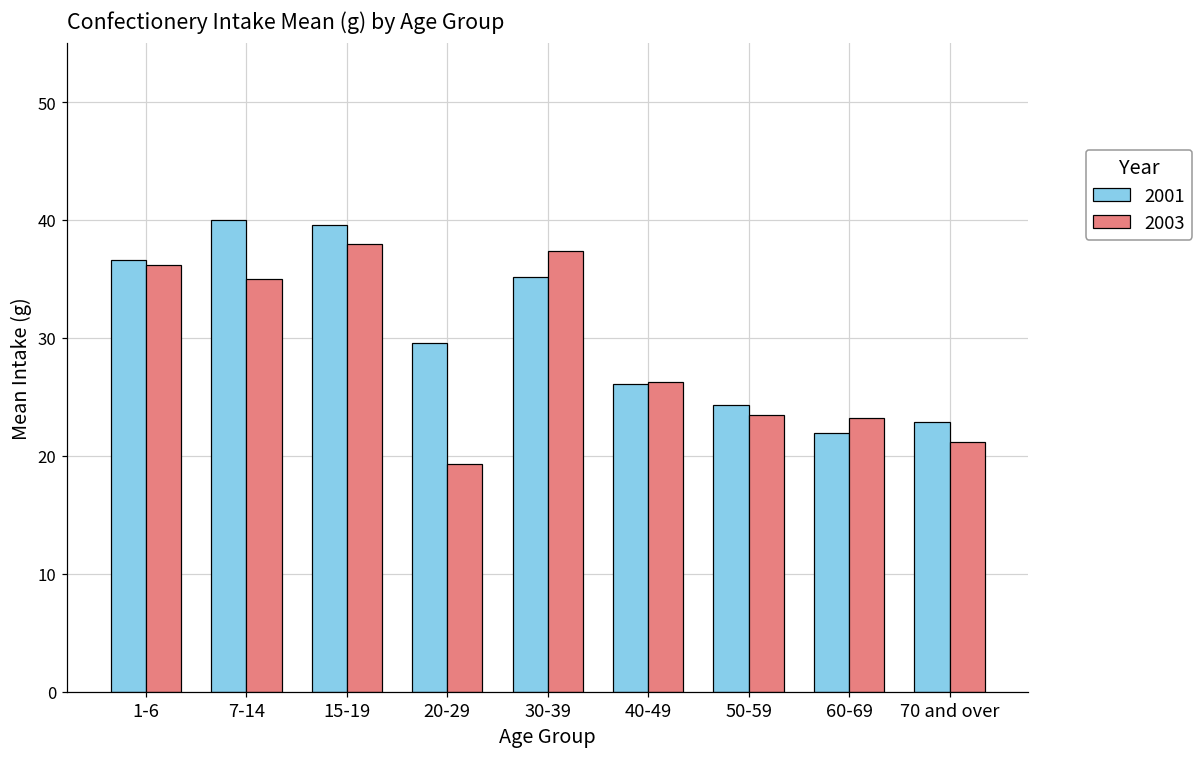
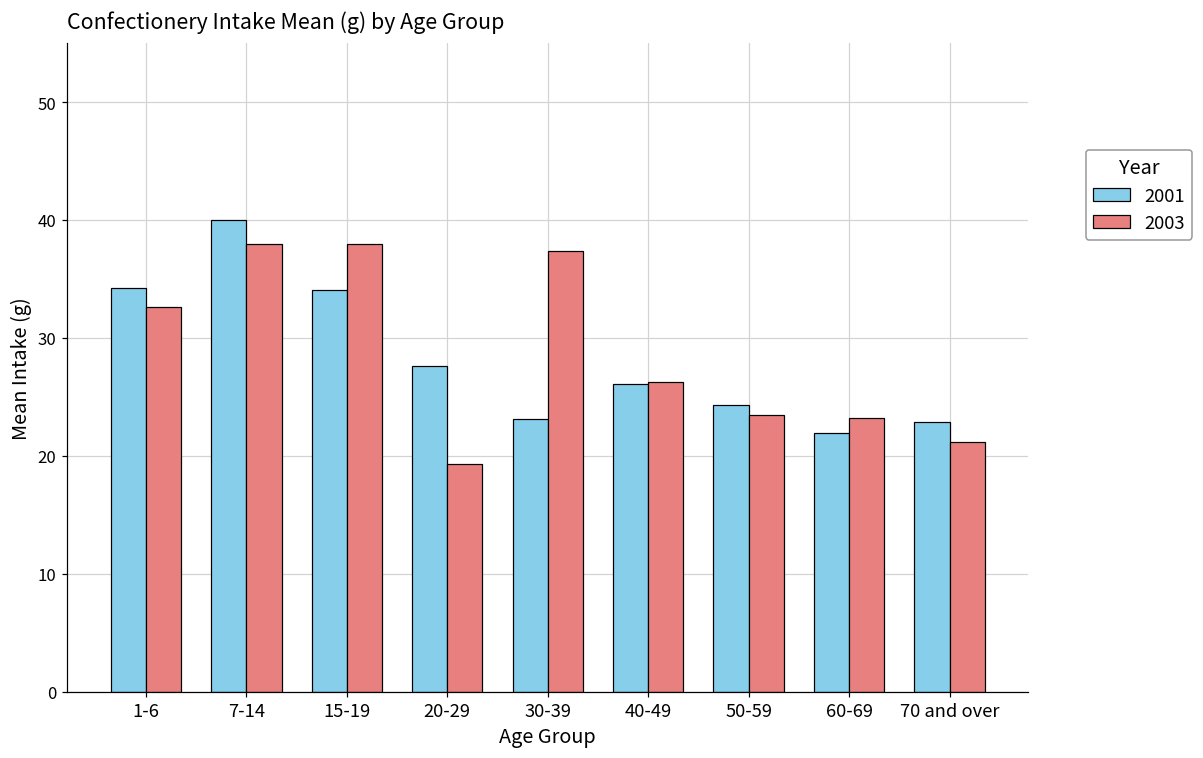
2001, 1-6: 36.6 -> 34.2
2003, 1-6: 36.2 -> 32.6
2003, 7-14: 35 -> 38
2001, 15-19: 39.6 -> 34.1
2001, 20-29: 29.6 -> 27.6
2001, 30-39: 35.2 -> 23.1
